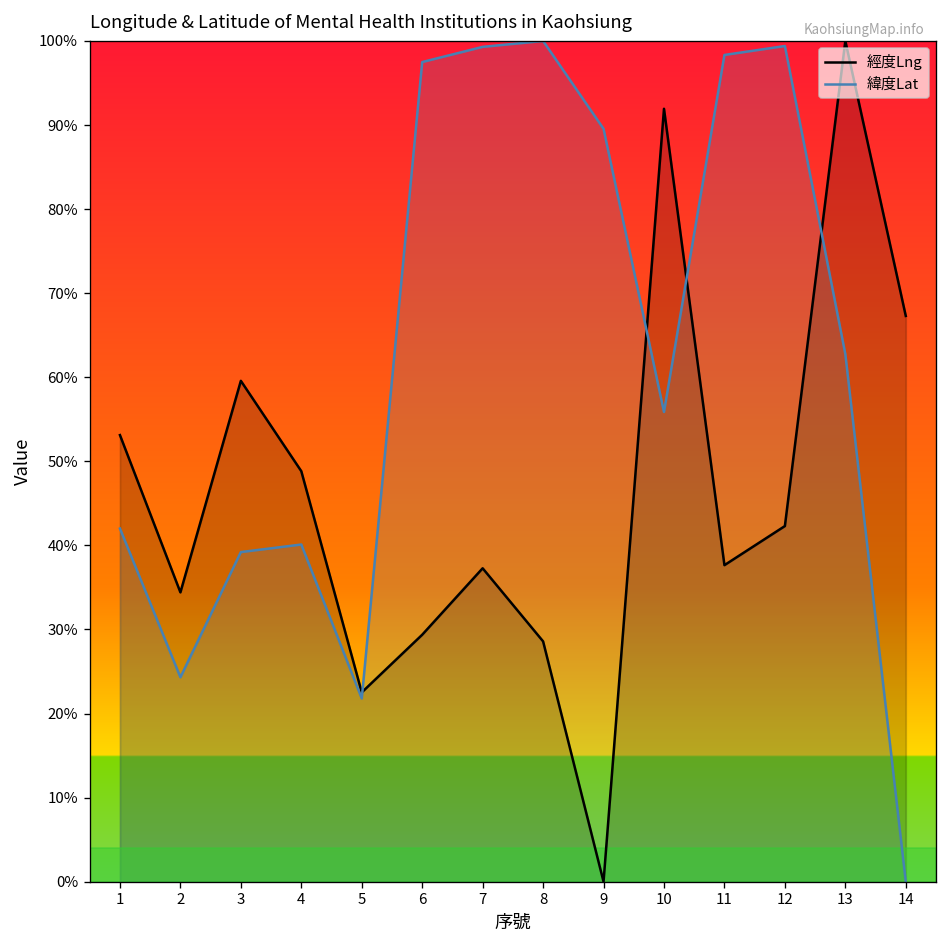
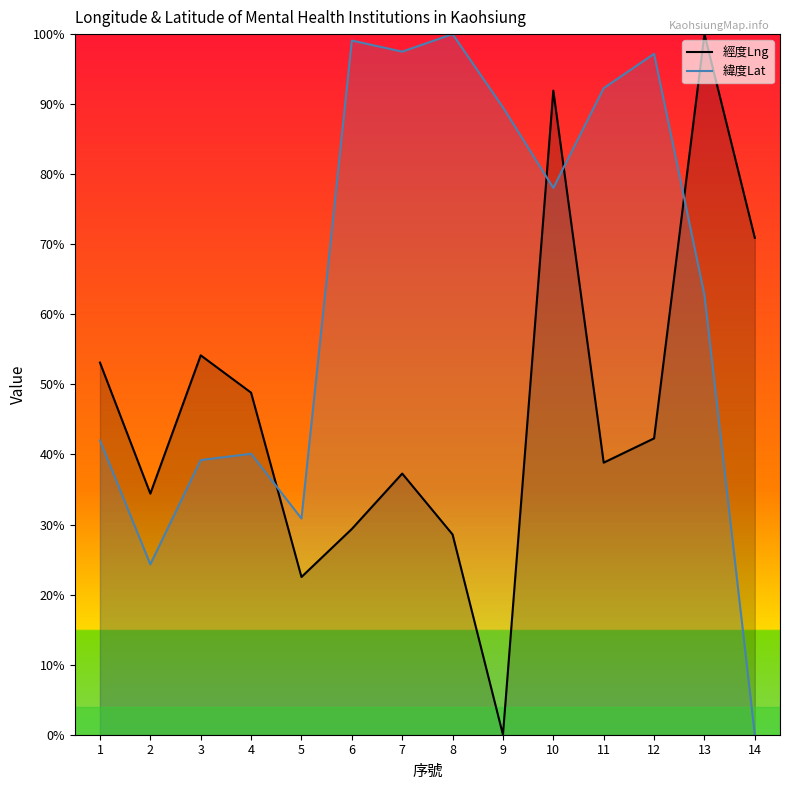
經度Lng, 3: 60% -> 54%
緯度Lat, 5: 22% -> 31%
緯度Lat, 6: 97% -> 99%
緯度Lat, 7: 99% -> 97%
緯度Lat, 10: 56% -> 78%
經度Lng, 11: 38% -> 39%
緯度Lat, 11: 98% -> 92%
緯度Lat, 12: 99% -> 97%
經度Lng, 14: 67% -> 71%
